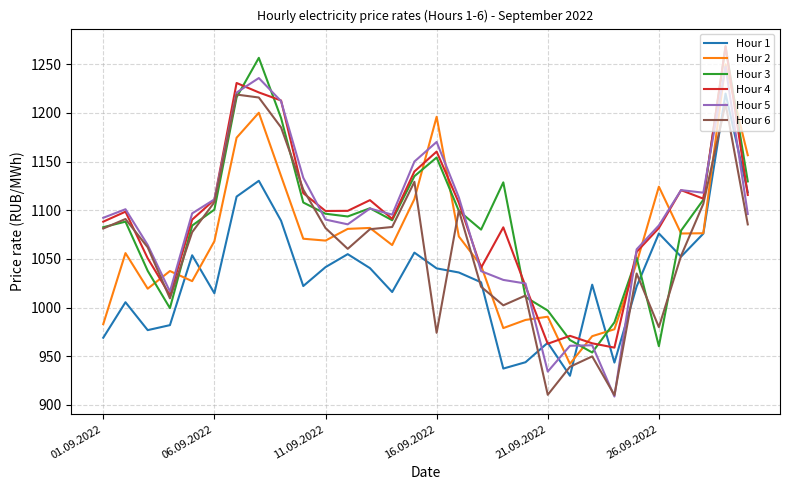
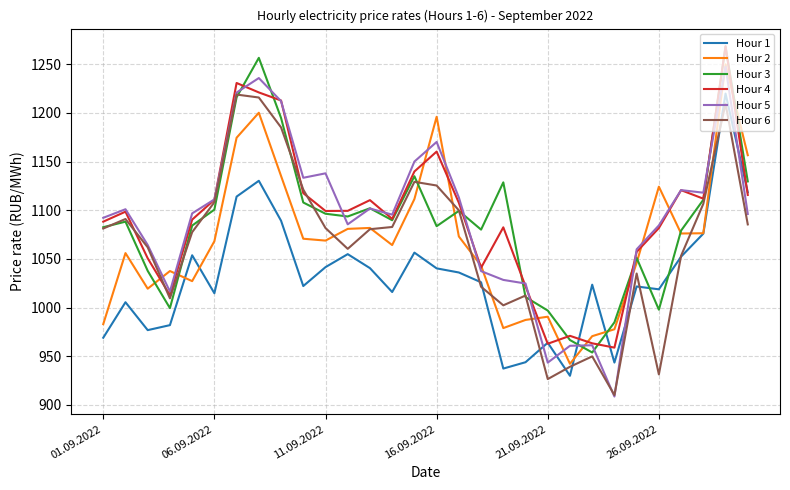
Hour 5, 11.09.2022: 1090 -> 1140
Hour 3, 16.09.2022: 1150 -> 1080
Hour 6, 16.09.2022: 970 -> 1130
Hour 5, 21.09.2022: 930 -> 940
Hour 6, 21.09.2022: 910 -> 930
Hour 1, 26.09.2022: 1080 -> 1020
Hour 3, 26.09.2022: 960 -> 1000
Hour 6, 26.09.2022: 980 -> 930
